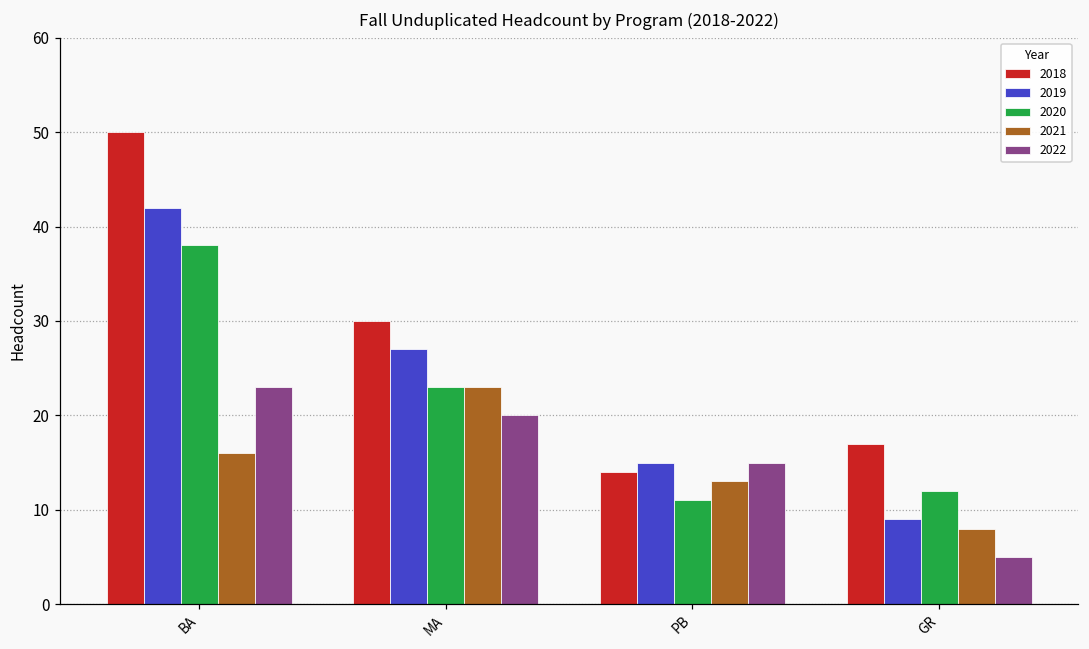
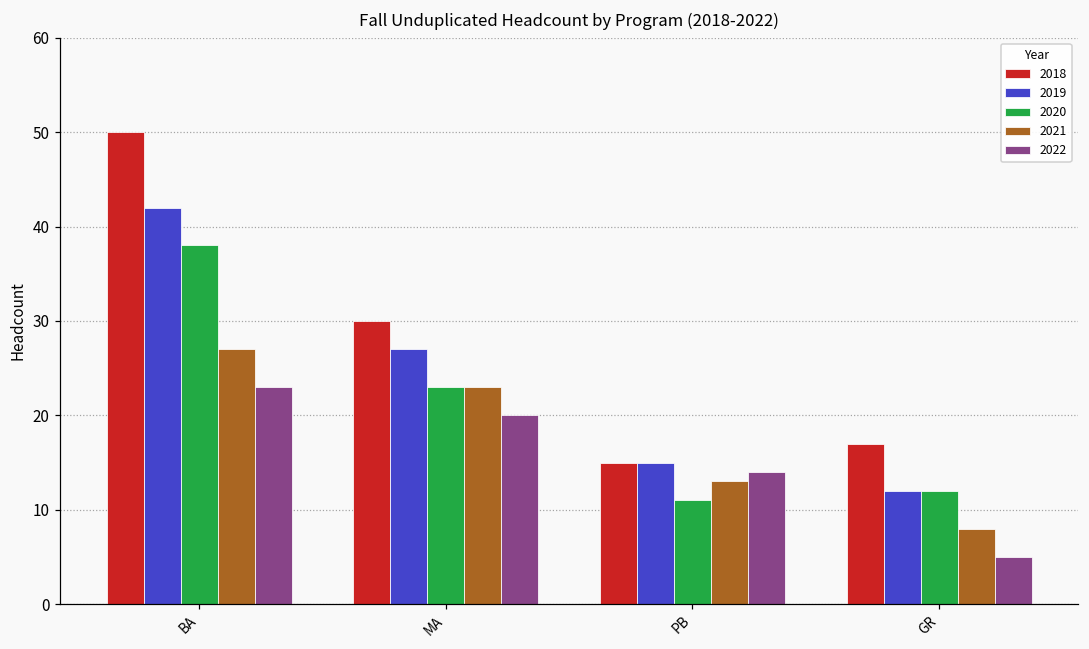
2021, BA: 16 -> 27
2018, PB: 14 -> 15
2022, PB: 15 -> 14
2019, GR: 9 -> 12
